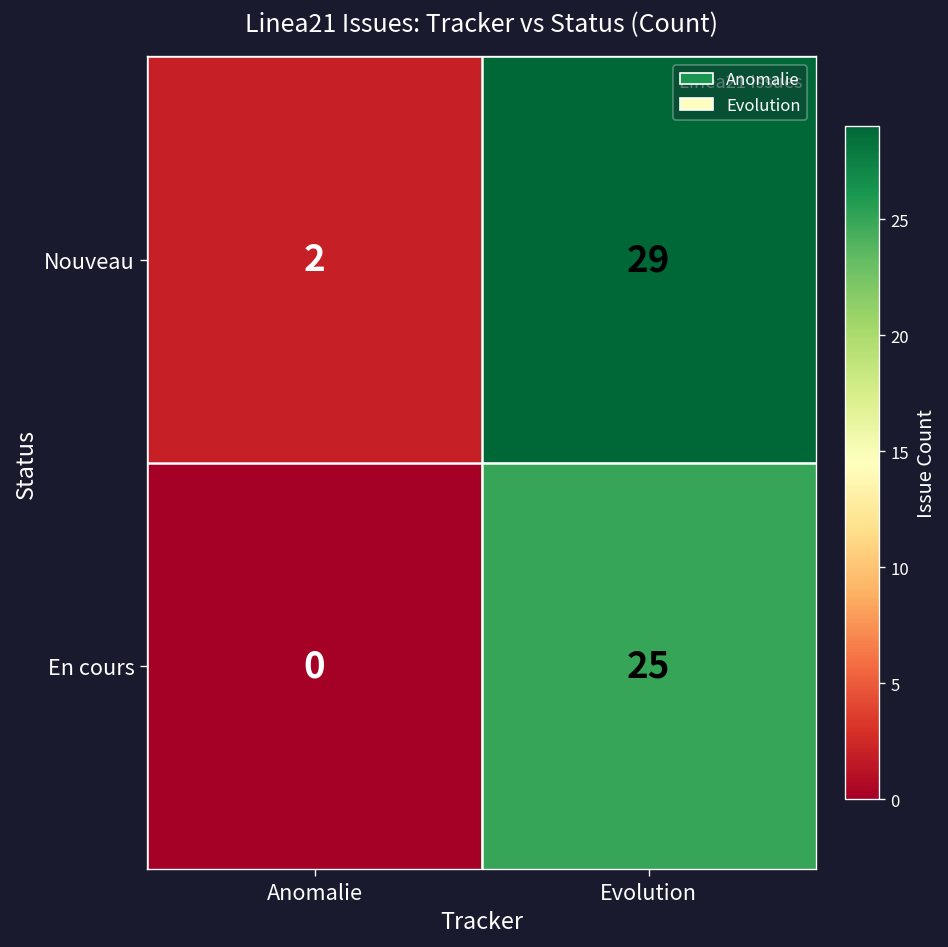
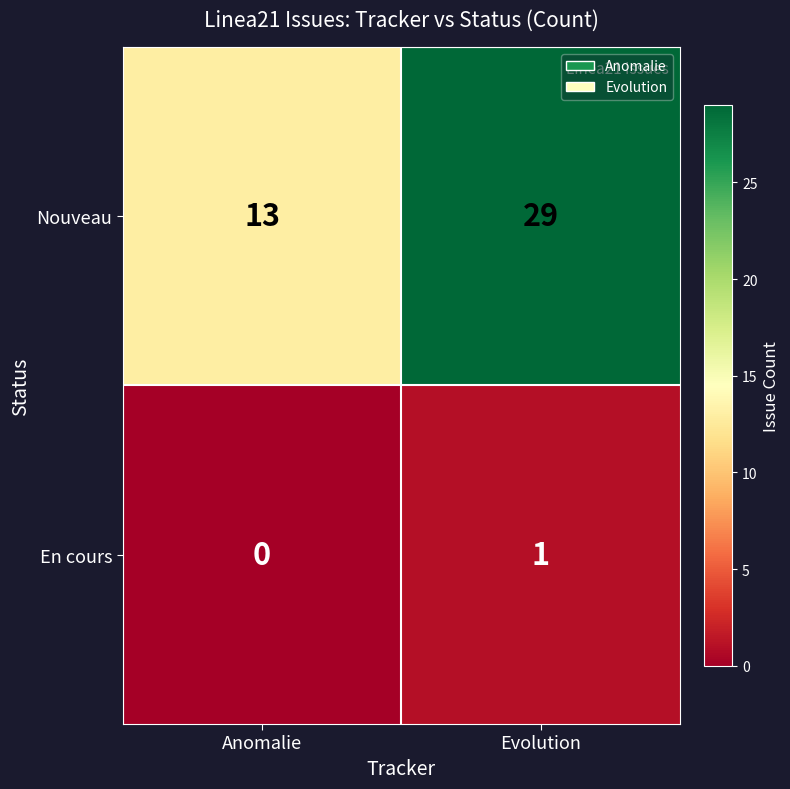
Nouveau, Anomalie: 2 -> 13
En cours, Evolution: 25 -> 1
